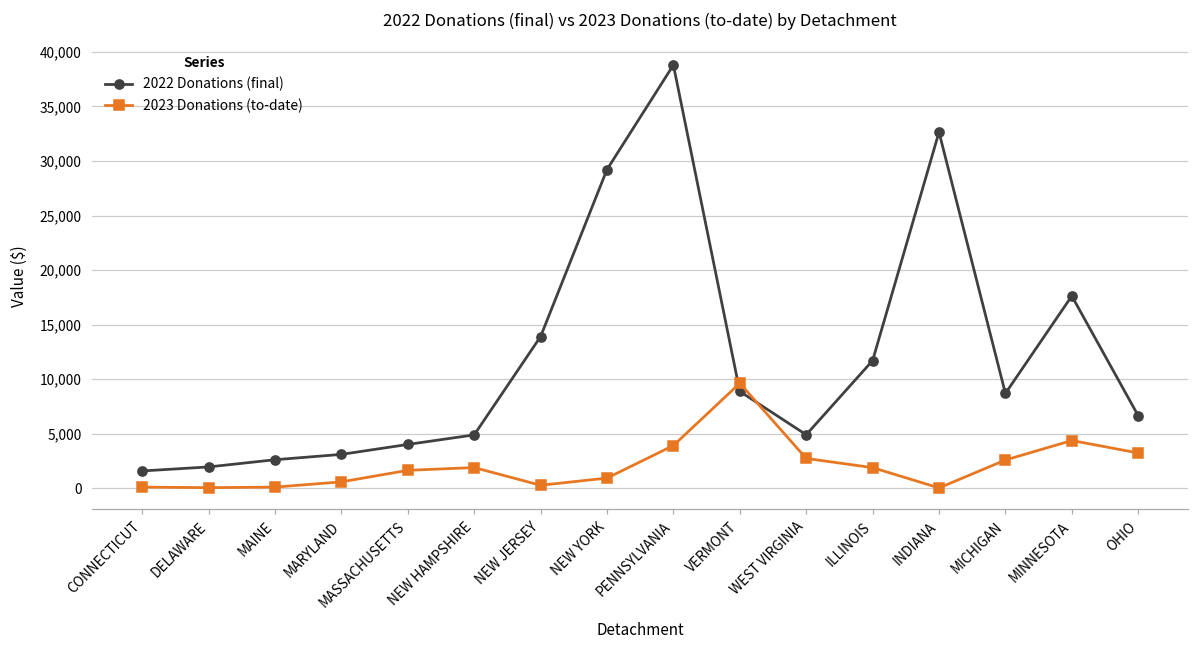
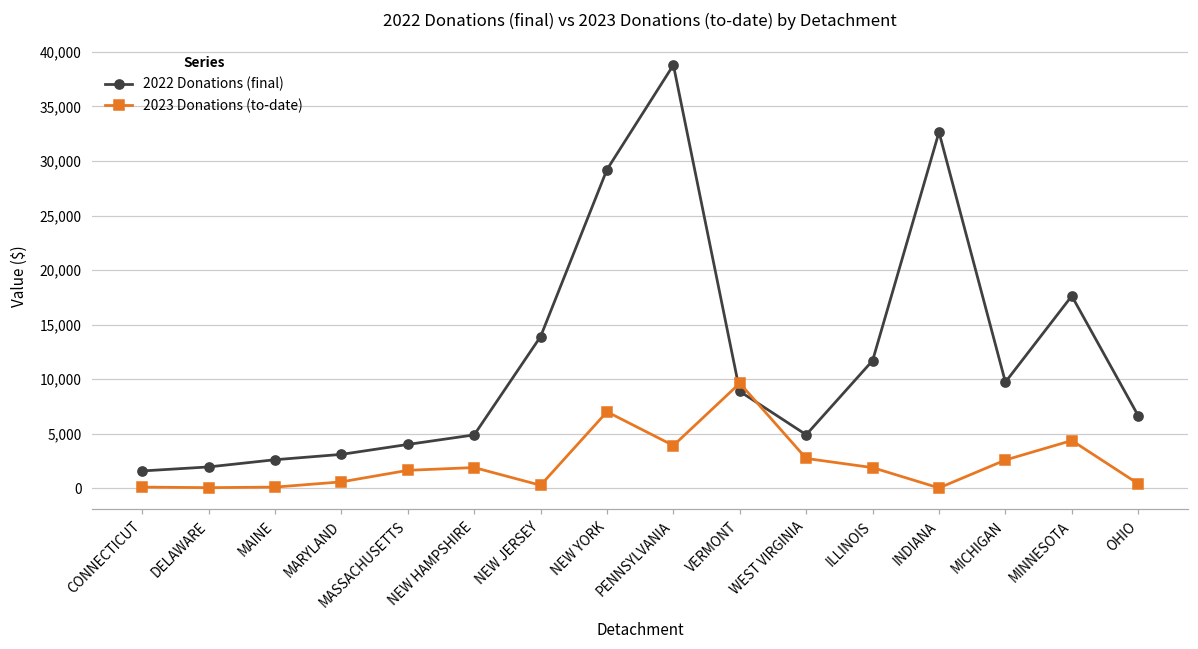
2023 Donations (to-date), NEW YORK: 1,000 -> 7,000
2022 Donations (final), MICHIGAN: 9,000 -> 10,000
2023 Donations (to-date), OHIO: 3,000 -> 0
